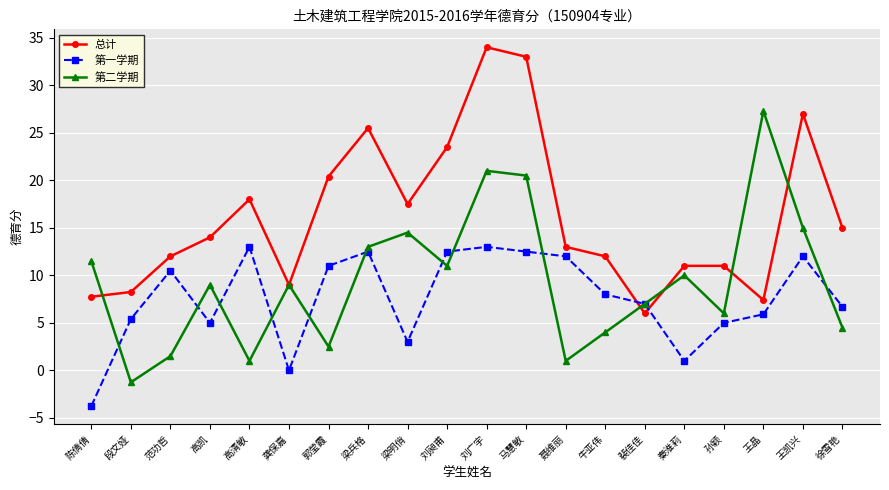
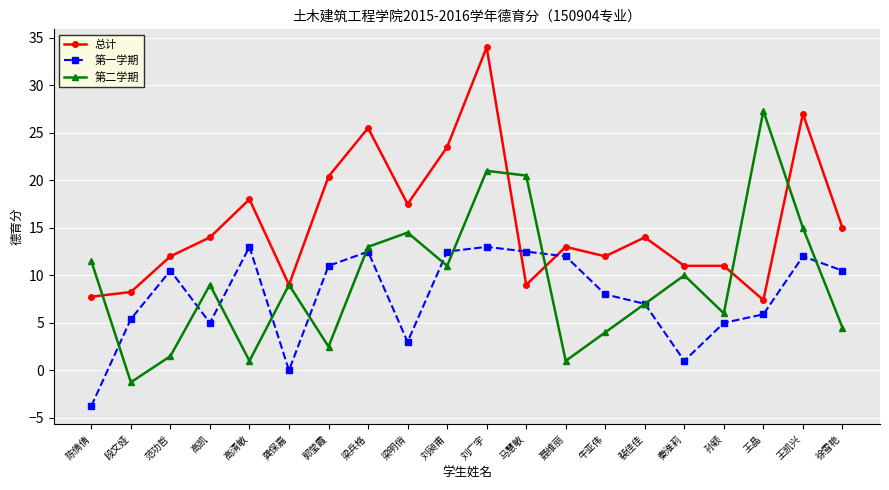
总计, 马慧敏: 33 -> 9
总计, 裴佳佳: 6 -> 14
第一学期, 徐雪艳: 7 -> 11
